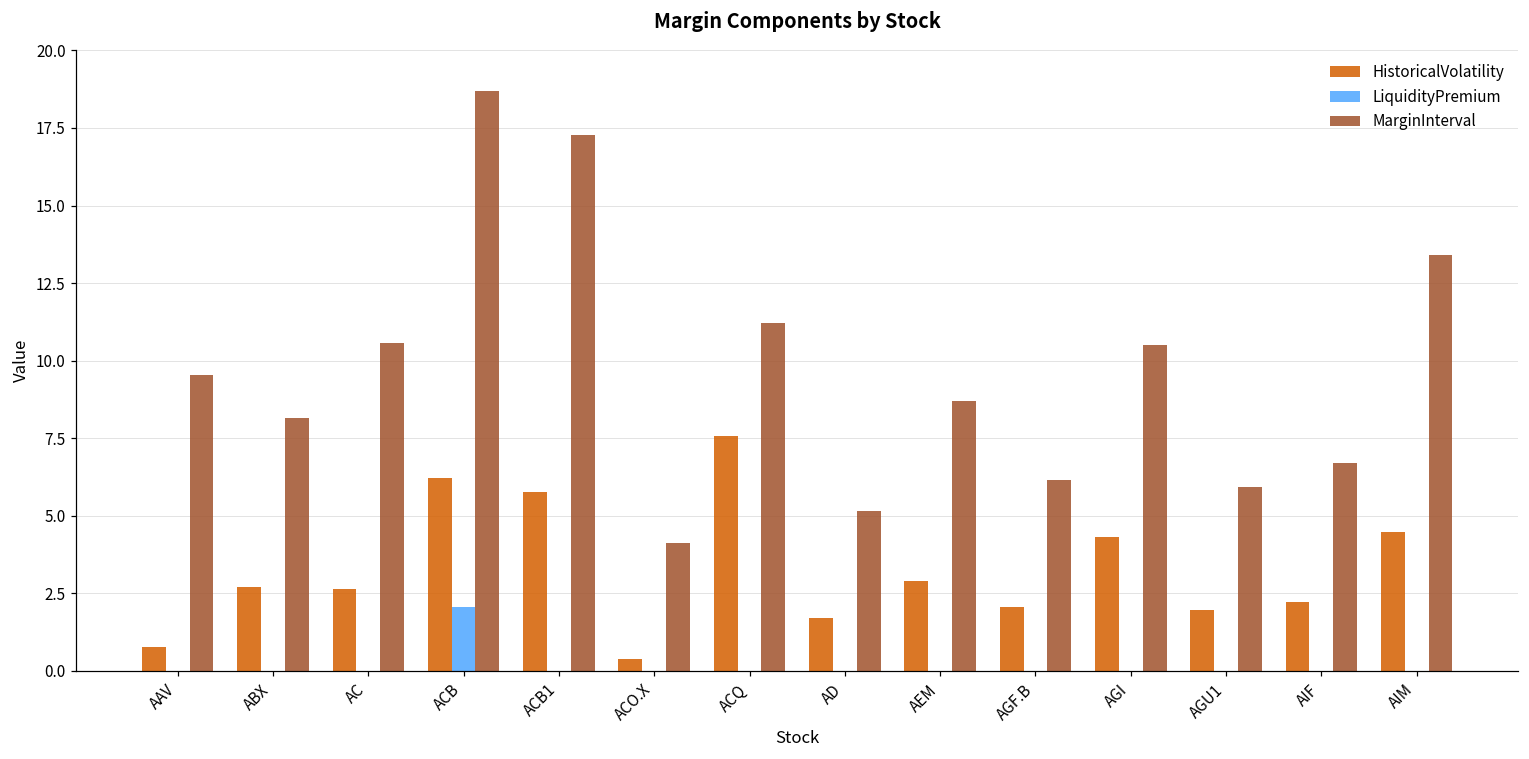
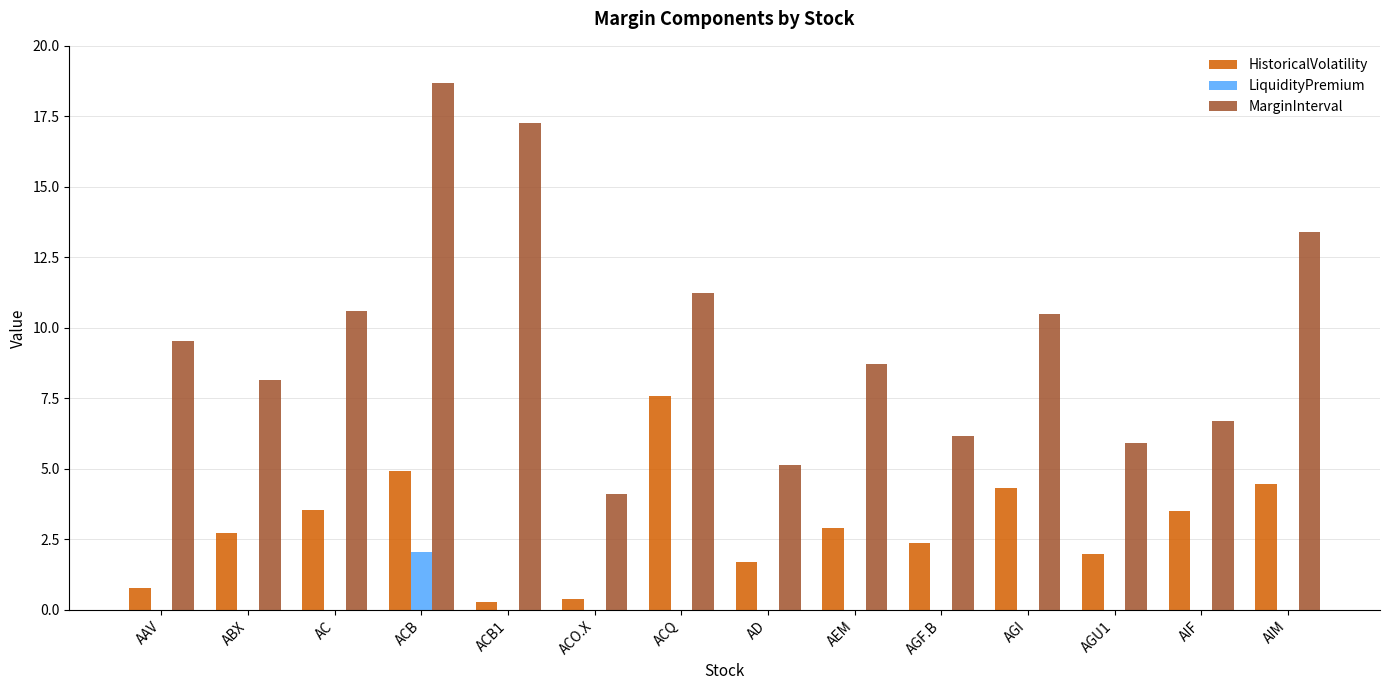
HistoricalVolatility, AC: 2.6 -> 3.5
HistoricalVolatility, ACB: 6.2 -> 4.9
HistoricalVolatility, ACB1: 5.8 -> 0.3
HistoricalVolatility, AGF.B: 2.1 -> 2.4
HistoricalVolatility, AIF: 2.2 -> 3.5
